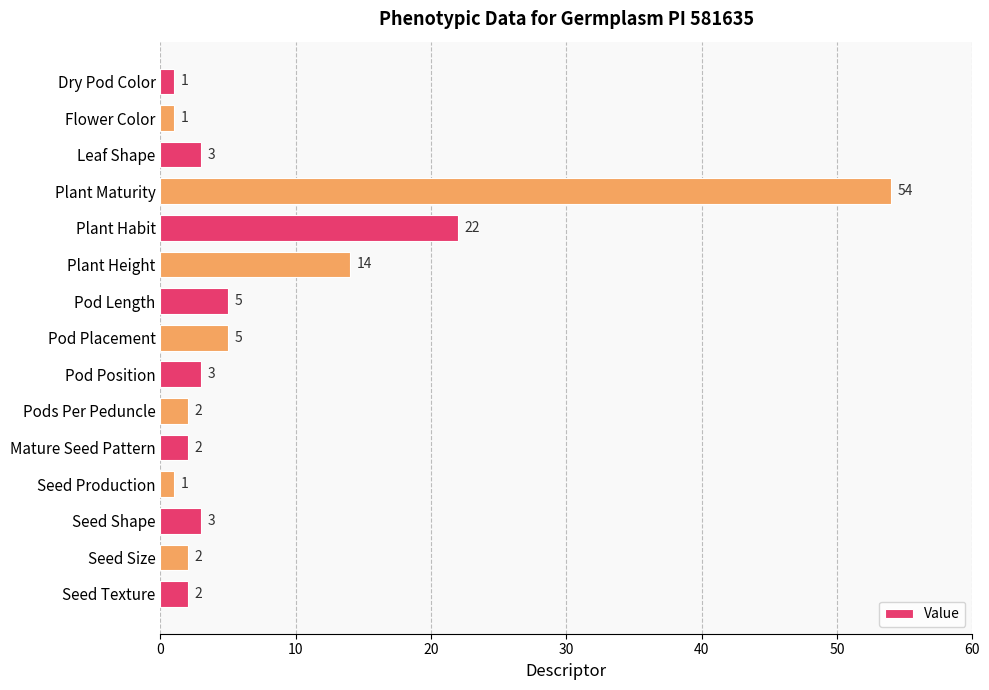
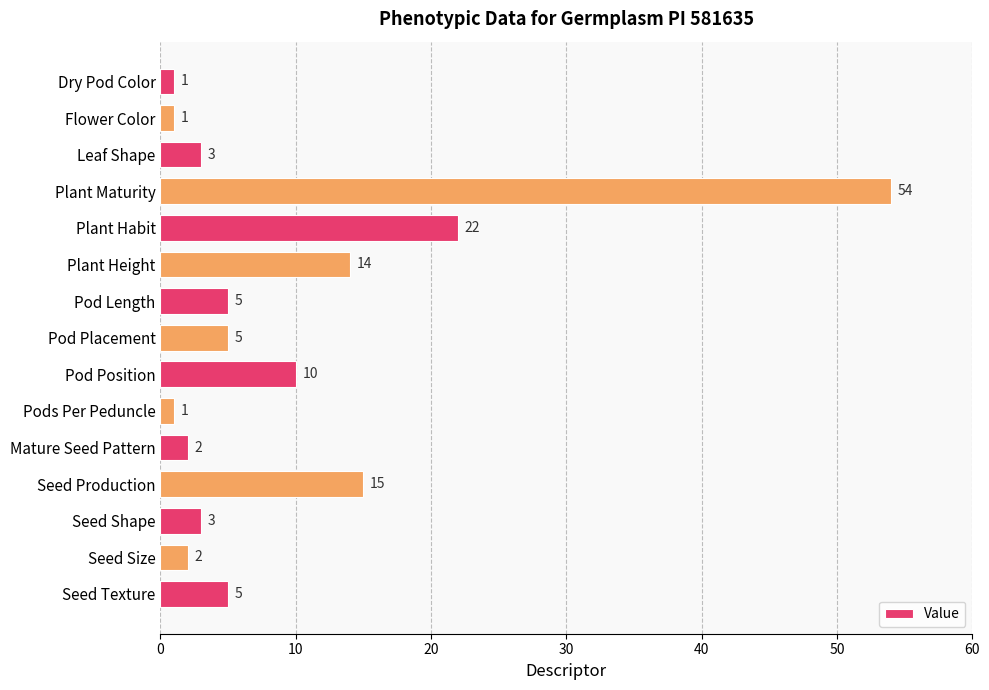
Pod Position: 3 -> 10
Pods Per Peduncle: 2 -> 1
Seed Production: 1 -> 15
Seed Texture: 2 -> 5
